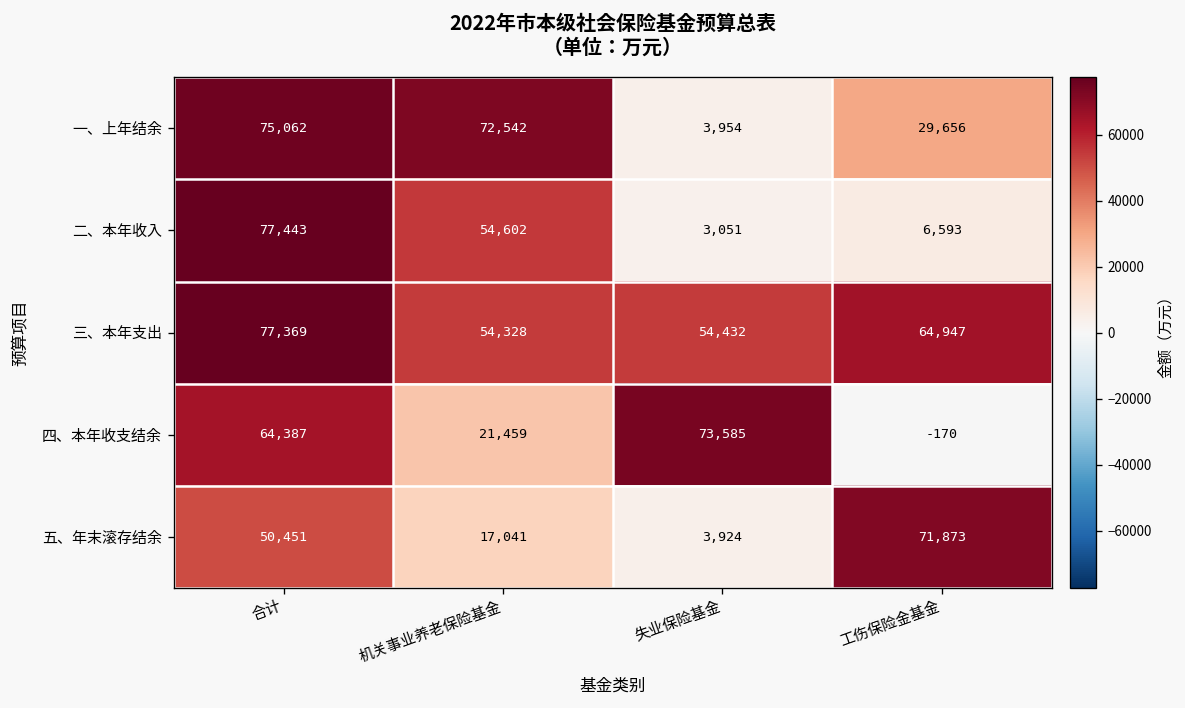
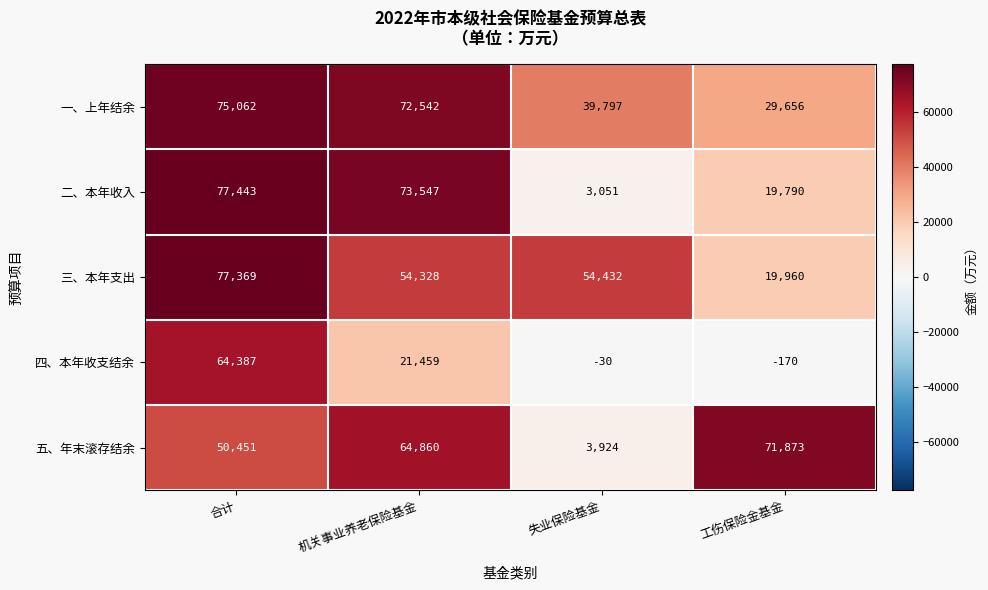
一、上年结余, 失业保险基金: 3,954 -> 39,797
二、本年收入, 机关事业养老保险基金: 54,602 -> 73,547
二、本年收入, 工伤保险金基金: 6,593 -> 19,790
三、本年支出, 工伤保险金基金: 64,947 -> 19,960
四、本年收支结余, 失业保险基金: 73,585 -> -30
五、年末滚存结余, 机关事业养老保险基金: 17,041 -> 64,860
